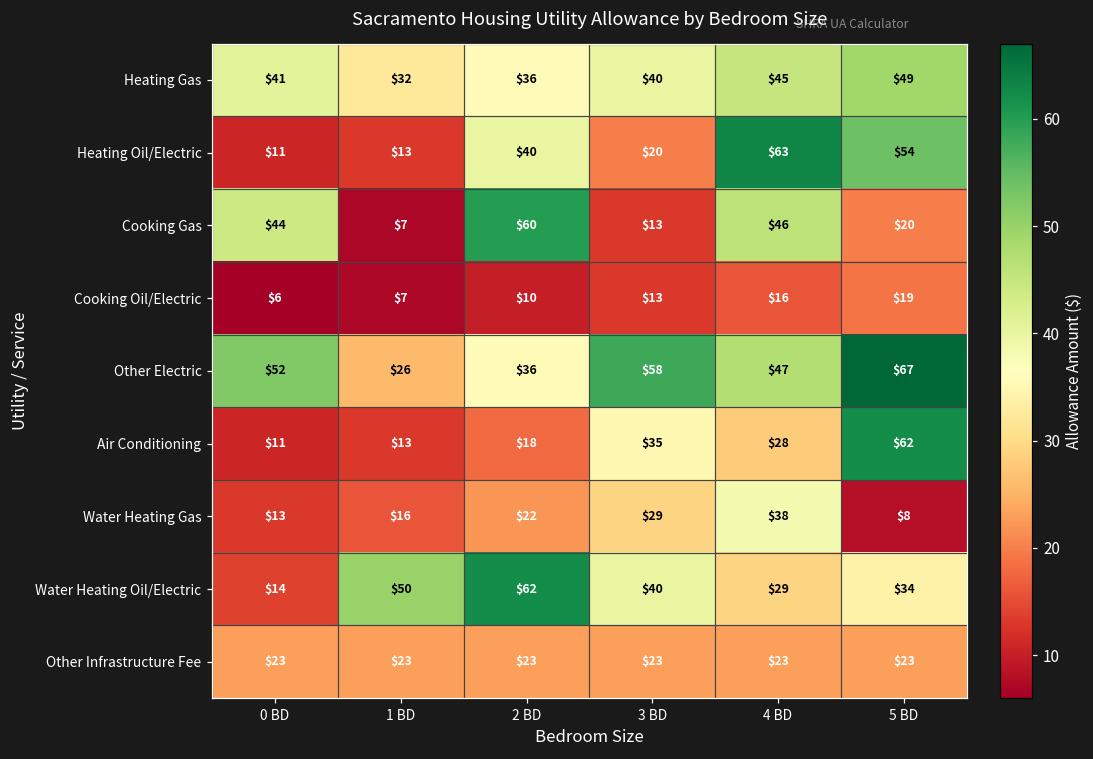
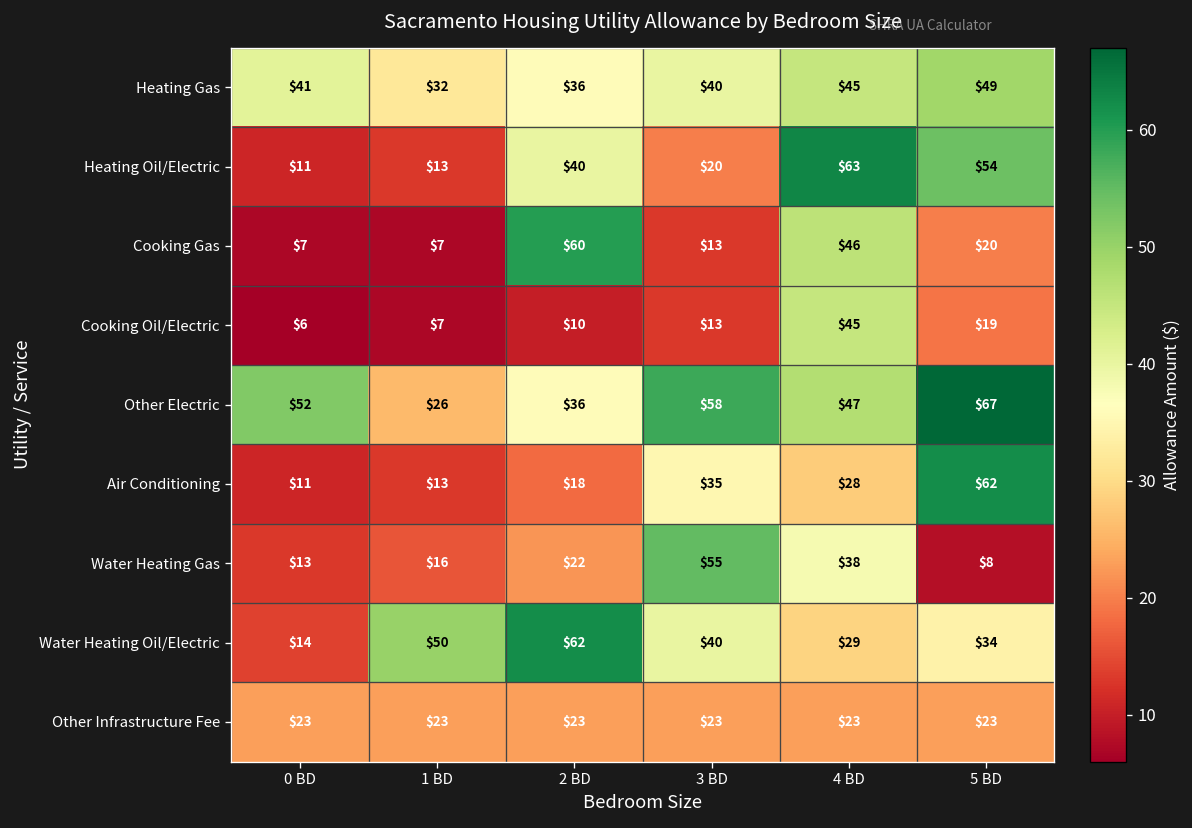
Cooking Gas, 0 BD: $44 -> $7
Cooking Oil/Electric, 4 BD: $16 -> $45
Water Heating Gas, 3 BD: $29 -> $55
